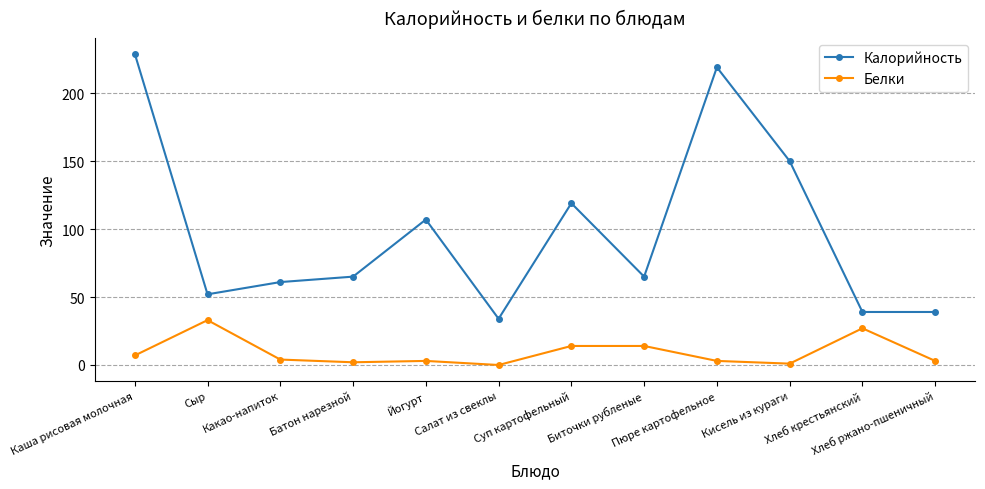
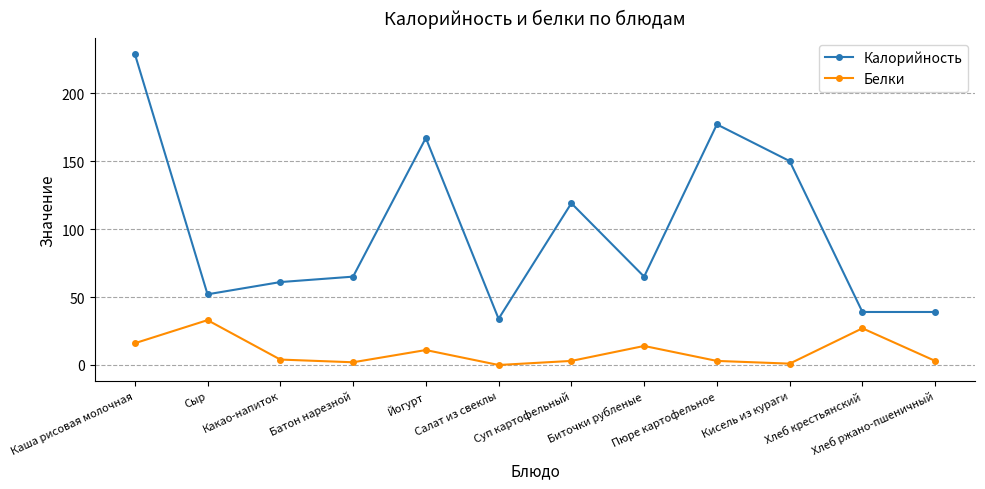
Белки, Каша рисовая молочная: 7 -> 16
Калорийность, Йогурт: 107 -> 167
Белки, Йогурт: 3 -> 11
Белки, Суп картофельный: 14 -> 3
Калорийность, Пюре картофельное: 219 -> 177
